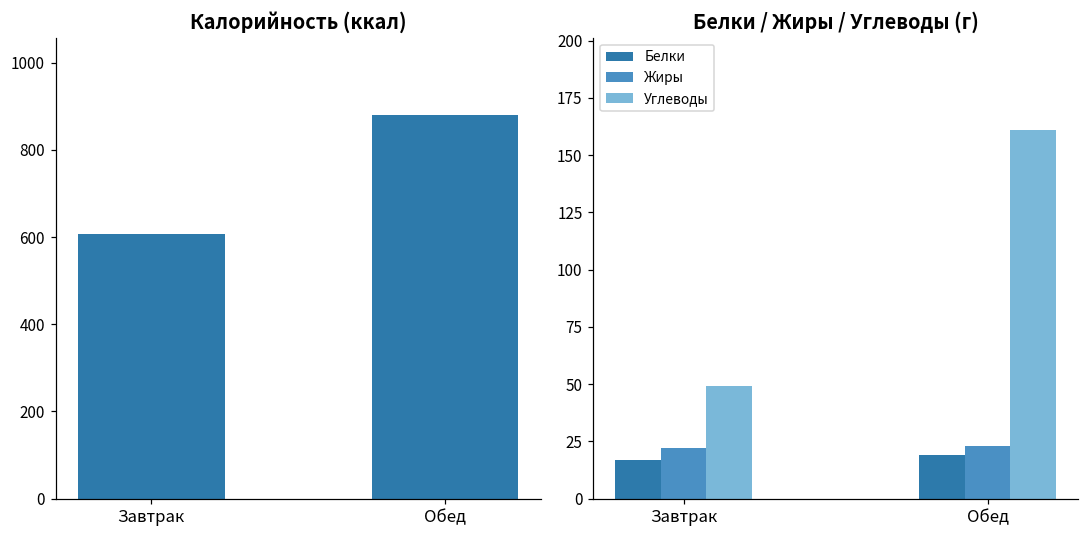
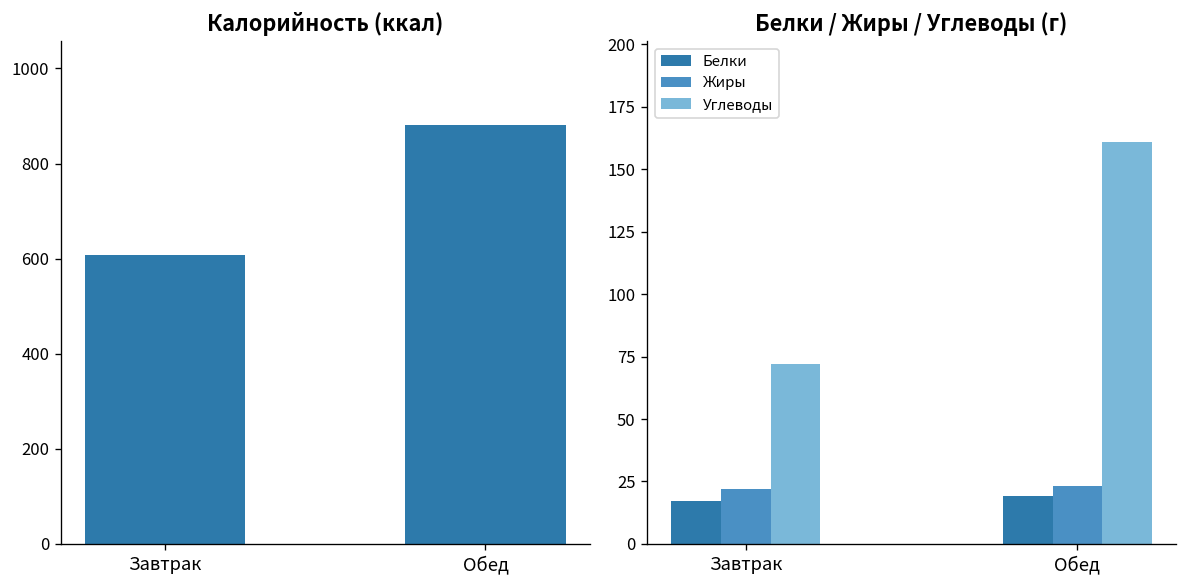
Белки / Жиры / Углеводы (г), Углеводы, Завтрак: 49 -> 72
